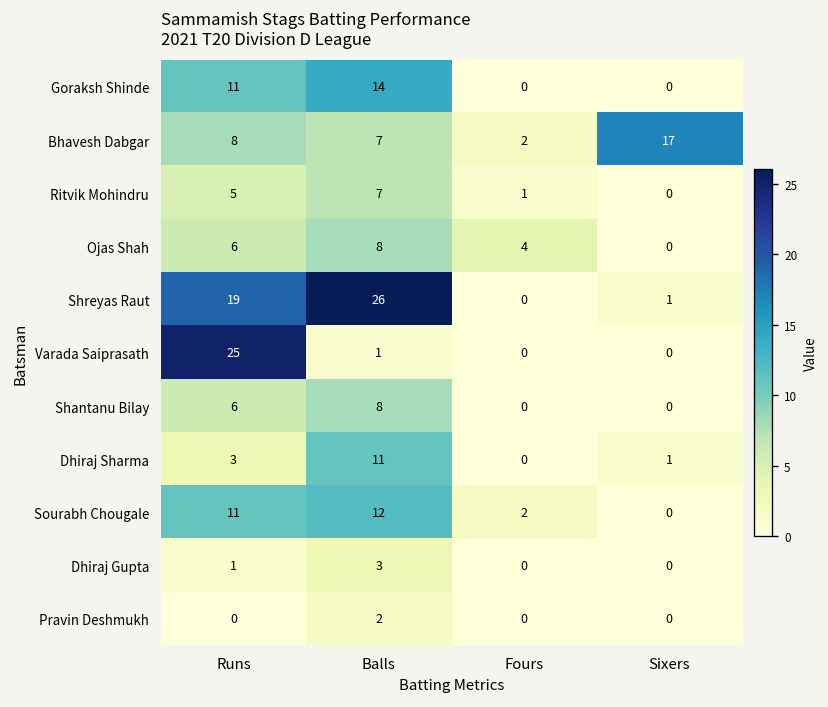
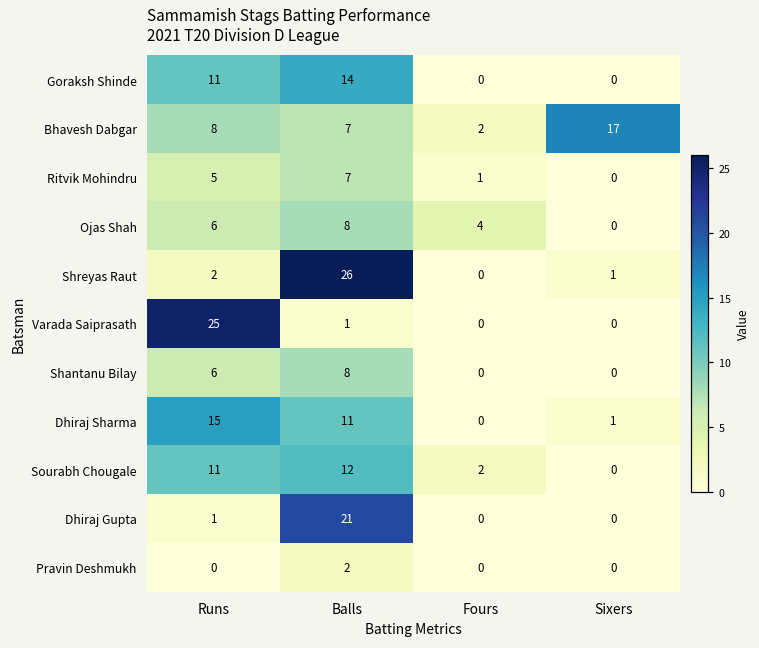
Shreyas Raut, Runs: 19 -> 2
Dhiraj Sharma, Runs: 3 -> 15
Dhiraj Gupta, Balls: 3 -> 21
